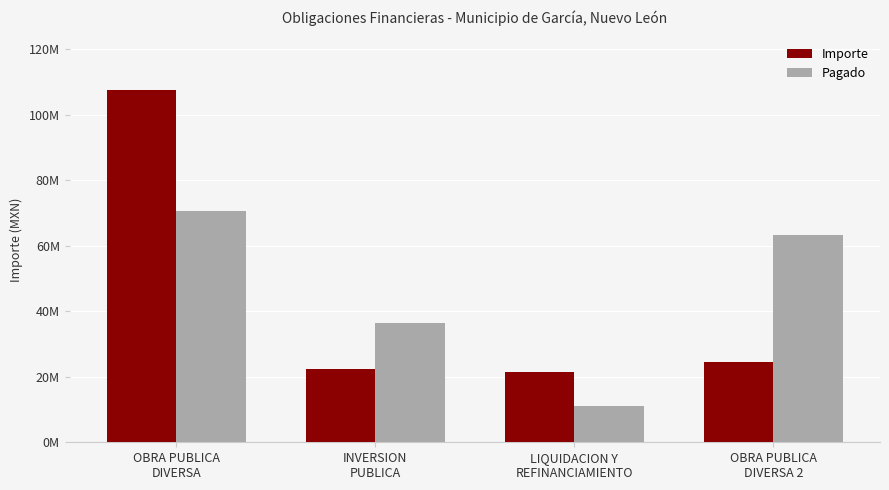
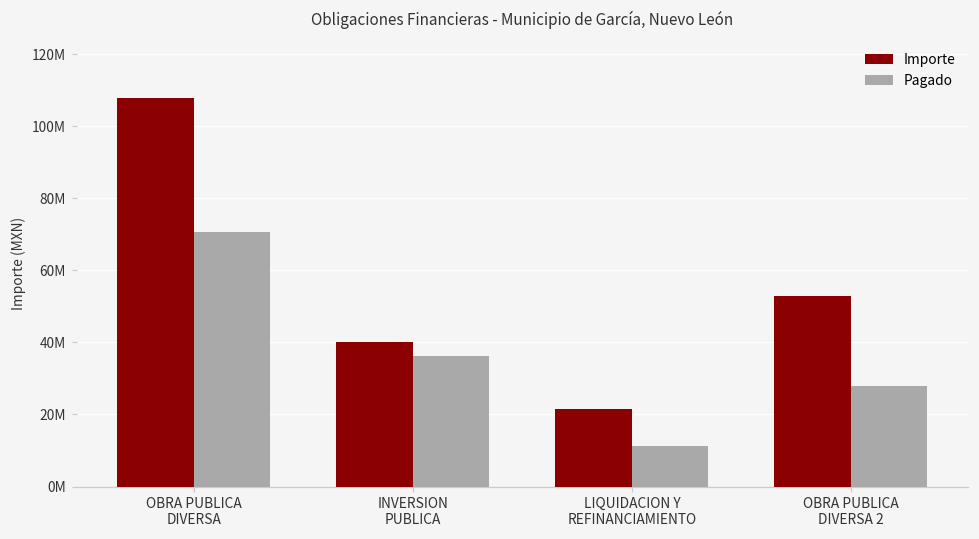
Importe, INVERSION PUBLICA: 22000000 -> 40000000
Importe, OBRA PUBLICA DIVERSA 2: 25000000 -> 53000000
Pagado, OBRA PUBLICA DIVERSA 2: 63000000 -> 28000000
